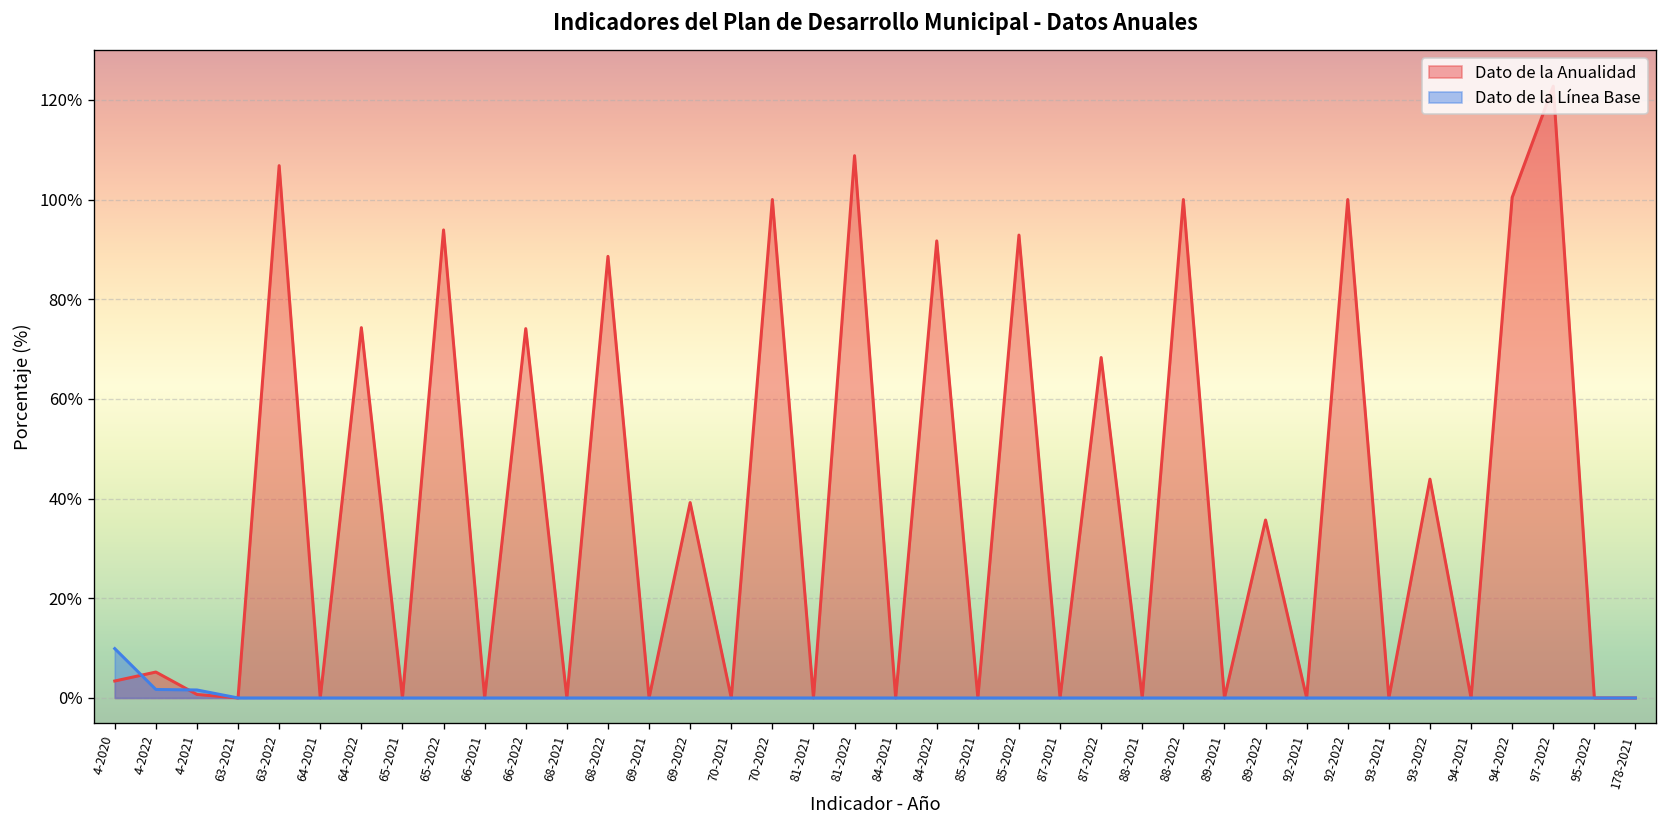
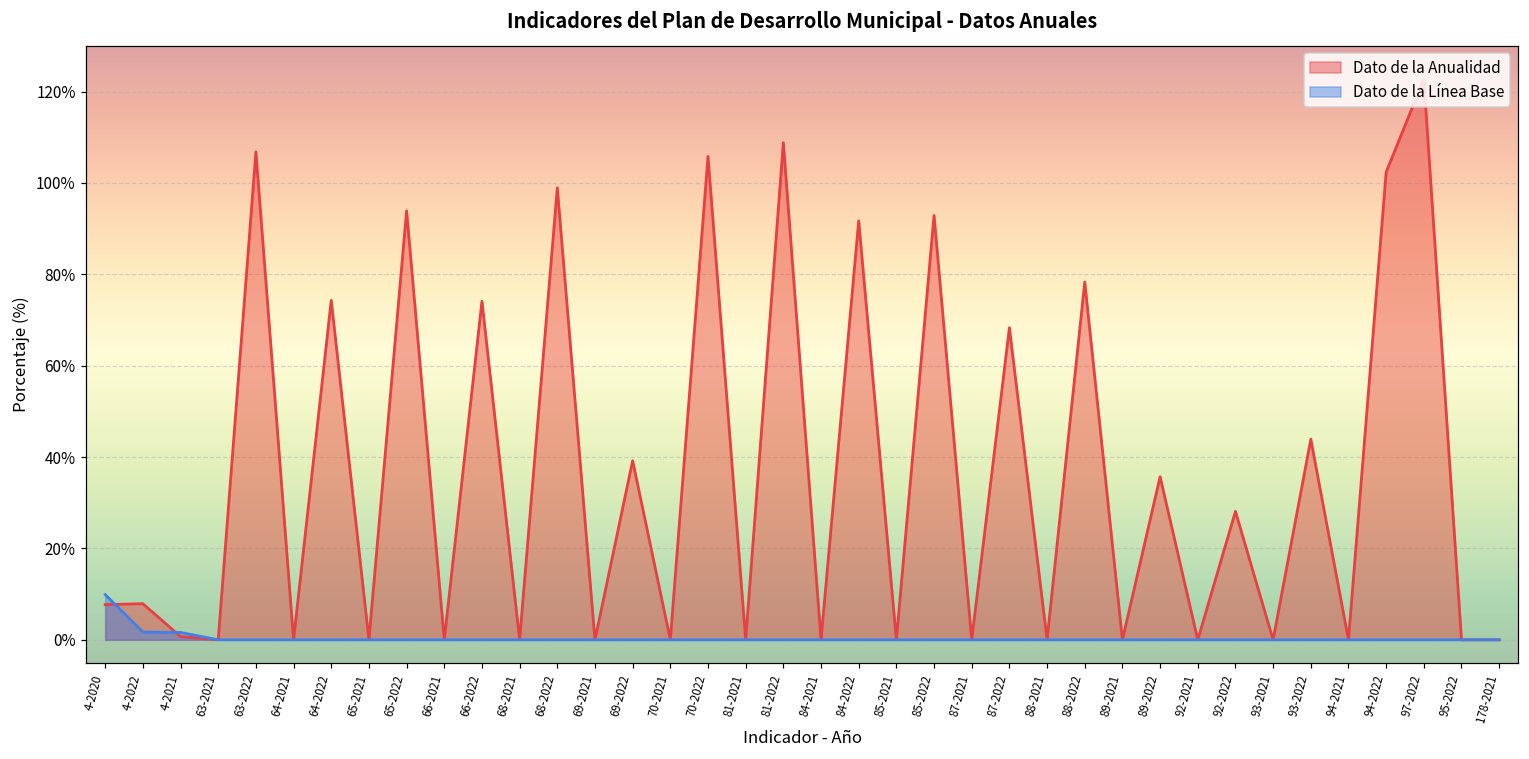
Dato de la Anualidad, 4-2020: 3% -> 8%
Dato de la Anualidad, 4-2022: 5% -> 8%
Dato de la Anualidad, 68-2022: 89% -> 99%
Dato de la Anualidad, 70-2022: 100% -> 106%
Dato de la Anualidad, 88-2022: 100% -> 78%
Dato de la Anualidad, 92-2022: 100% -> 28%
Dato de la Anualidad, 94-2022: 100% -> 102%
